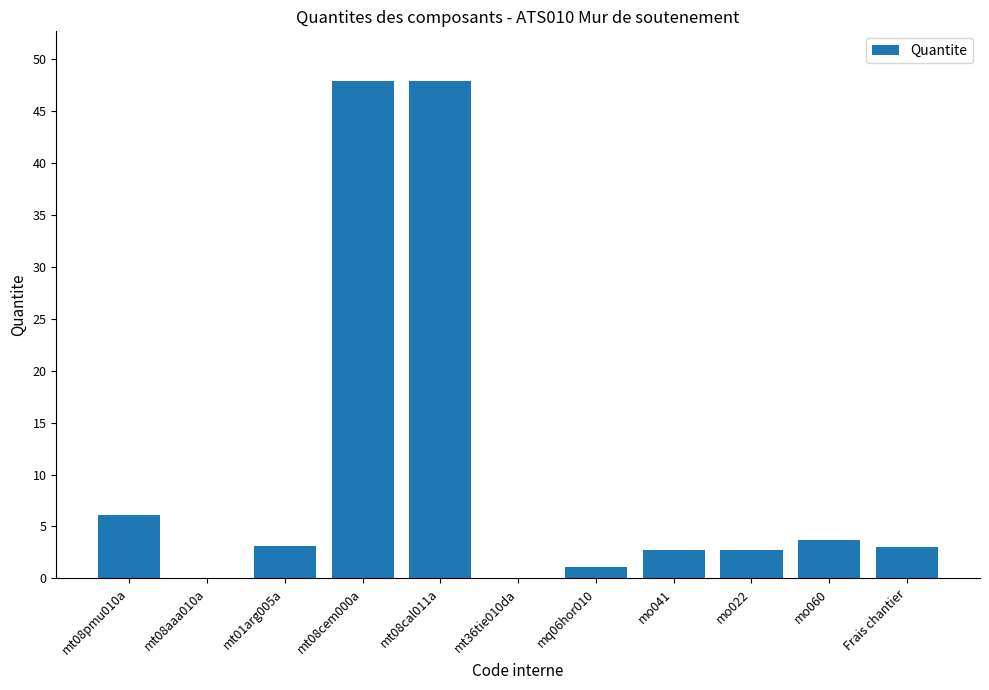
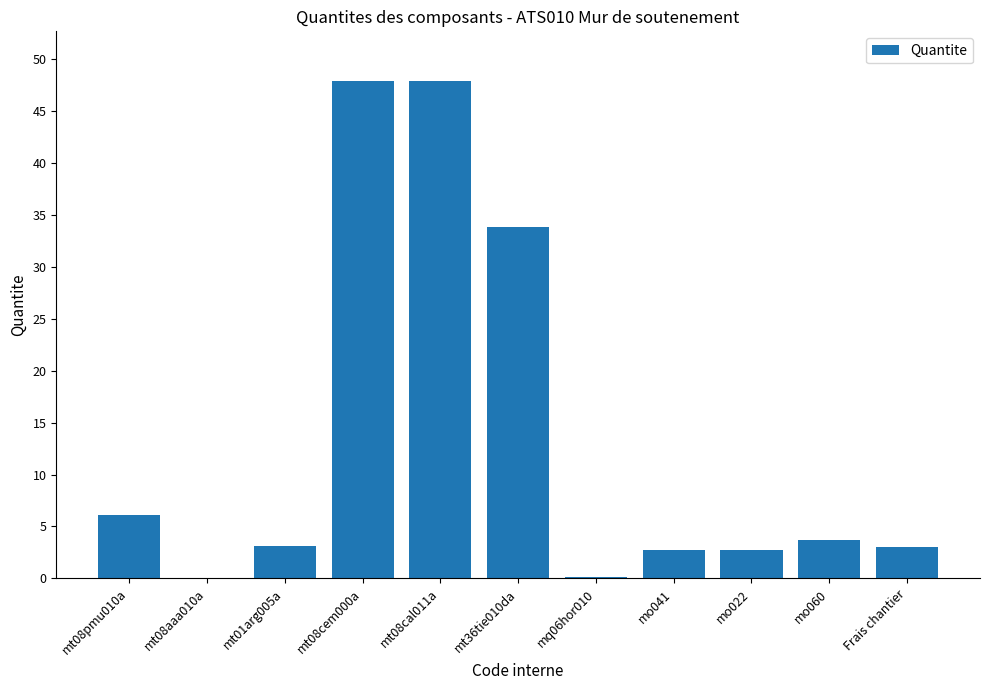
mt36tie010da: 0.1 -> 33.9
mq06hor010: 1.1 -> 0.2
